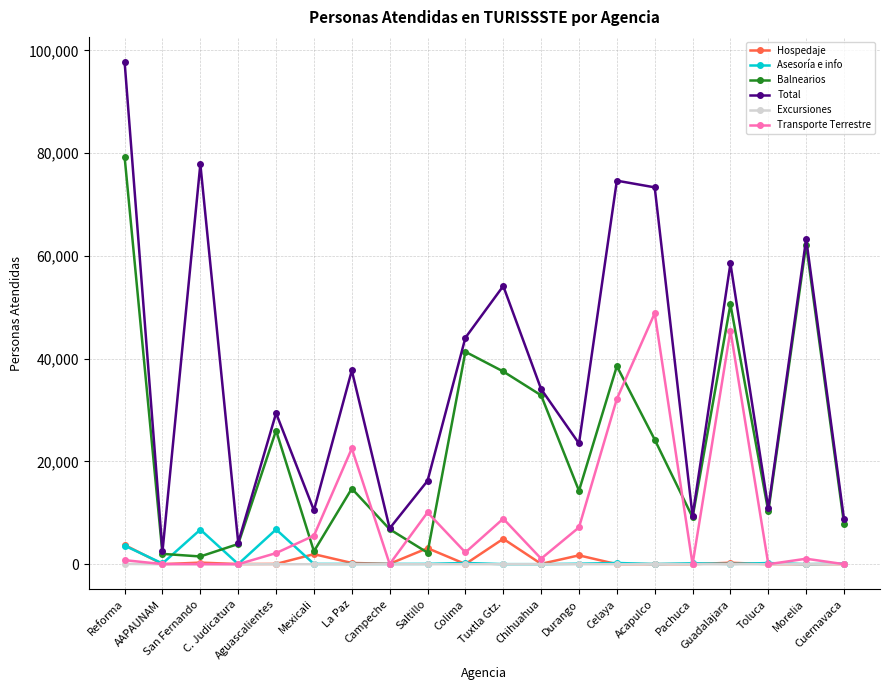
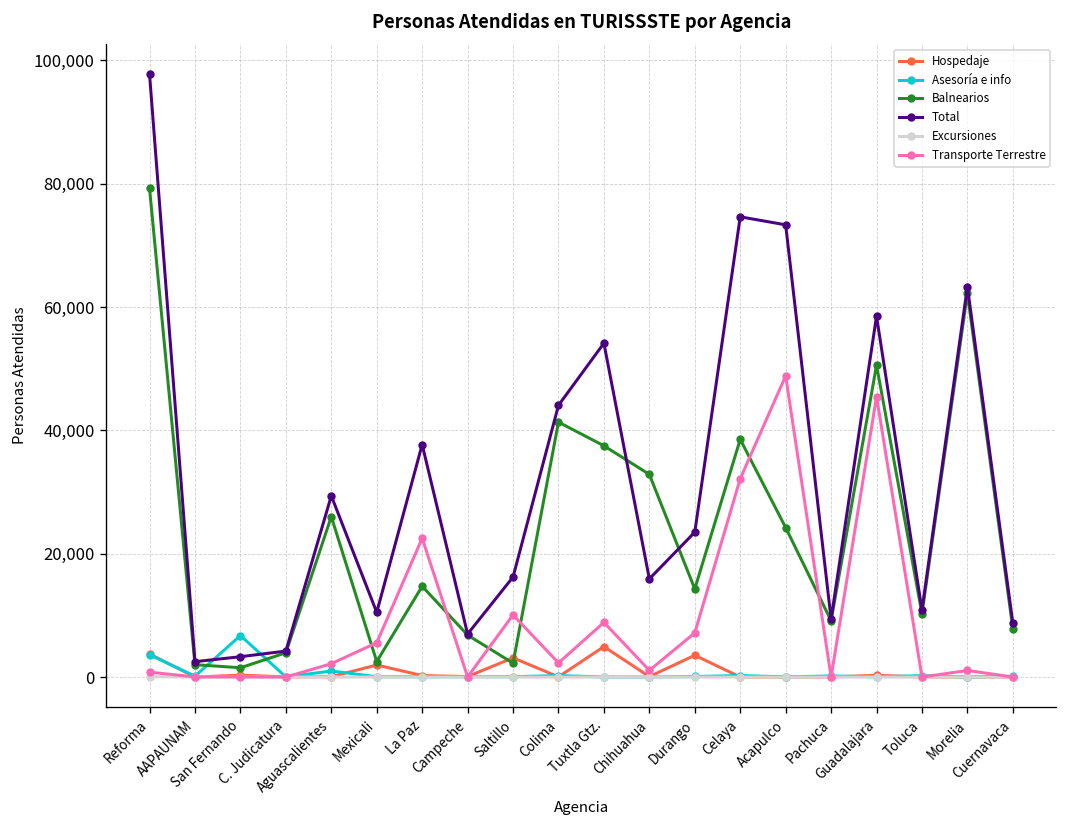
Total, San Fernando: 78,000 -> 3,000
Asesoría e info, Aguascalientes: 7,000 -> 1,000
Total, Chihuahua: 34,000 -> 16,000
Hospedaje, Durango: 2,000 -> 4,000
